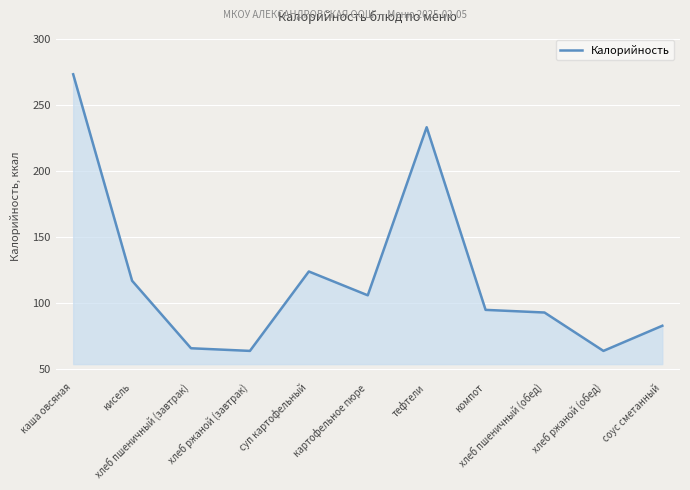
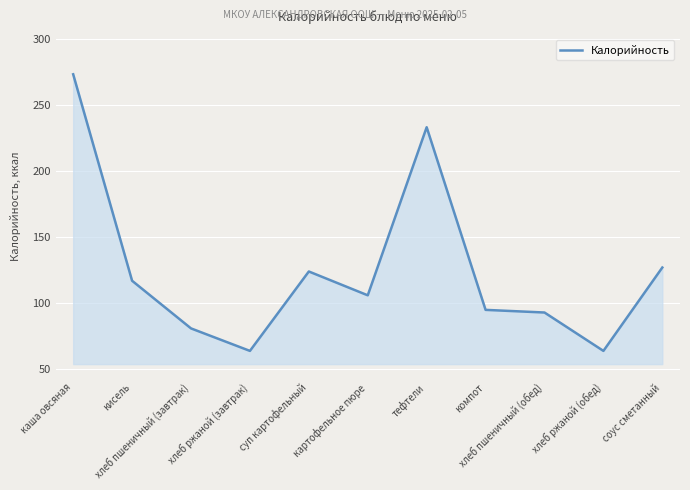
хлеб пшеничный (завтрак): 66 -> 81
соус сметанный: 83 -> 127
